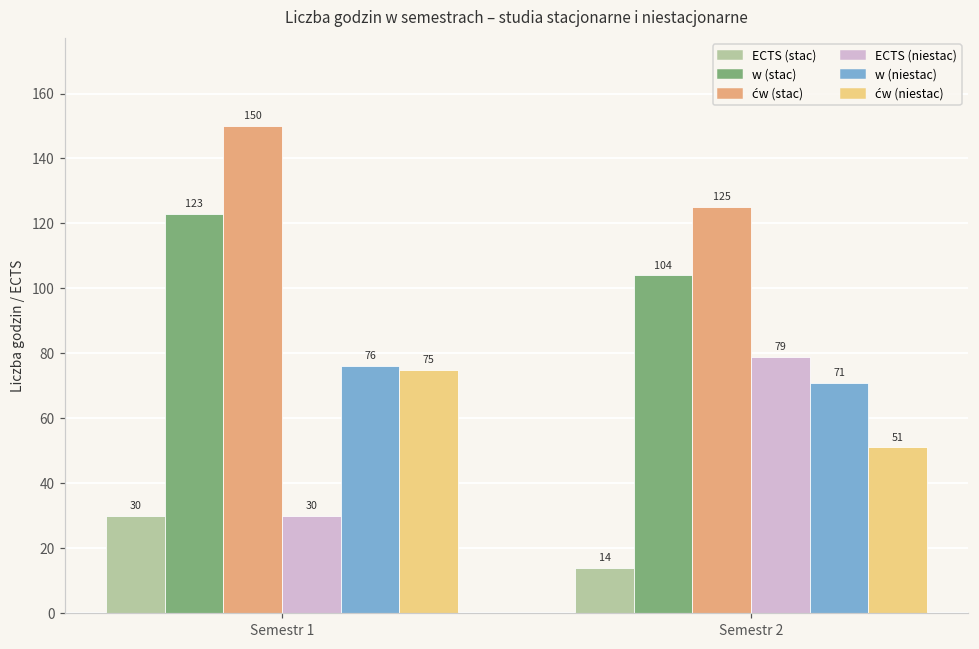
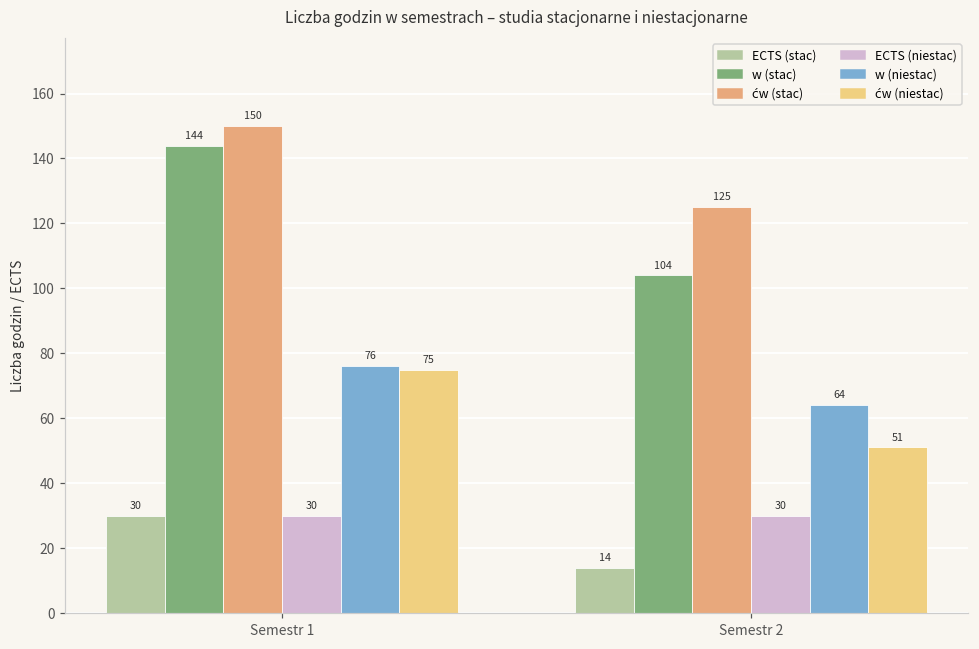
w (stac), Semestr 1: 123 -> 144
ECTS (niestac), Semestr 2: 79 -> 30
w (niestac), Semestr 2: 71 -> 64
